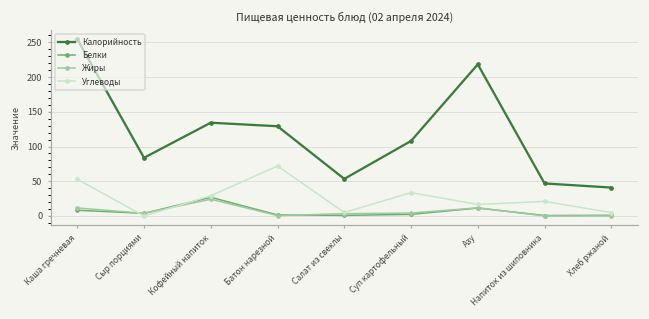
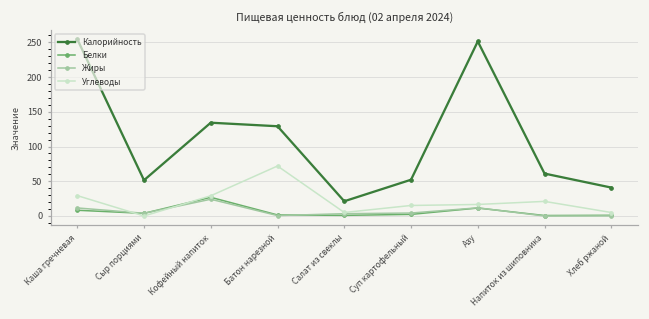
Углеводы, Каша гречневая: 50 -> 30
Калорийность, Сыр порциями: 80 -> 50
Калорийность, Салат из свеклы: 50 -> 20
Калорийность, Суп картофельный: 110 -> 50
Углеводы, Суп картофельный: 30 -> 20
Калорийность, Азу: 220 -> 250
Калорийность, Напиток из шиповника: 50 -> 60
